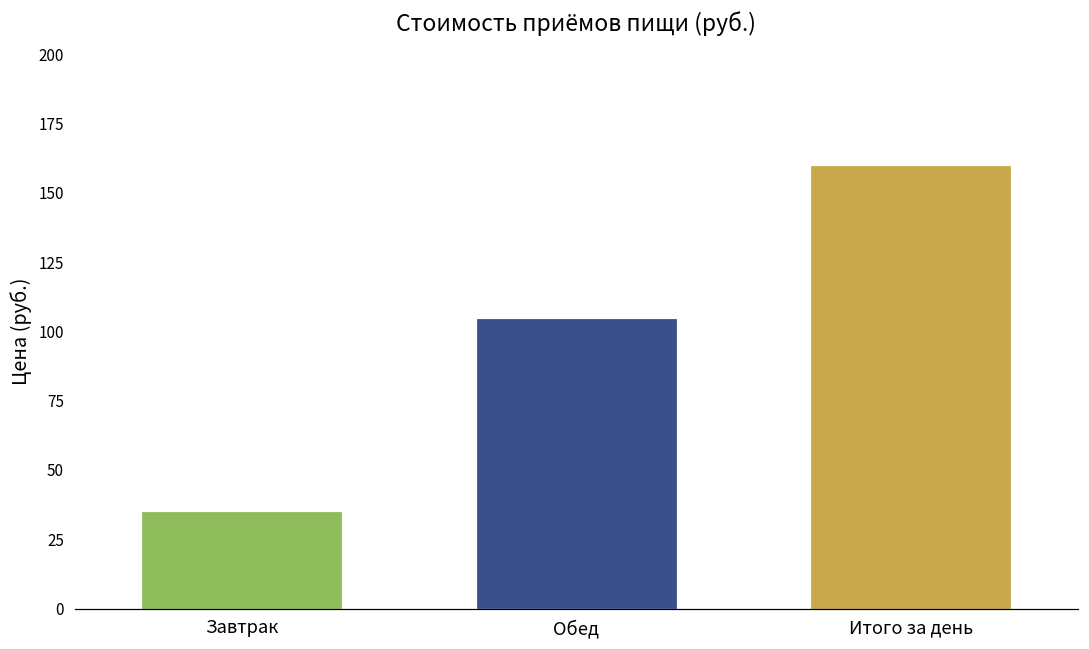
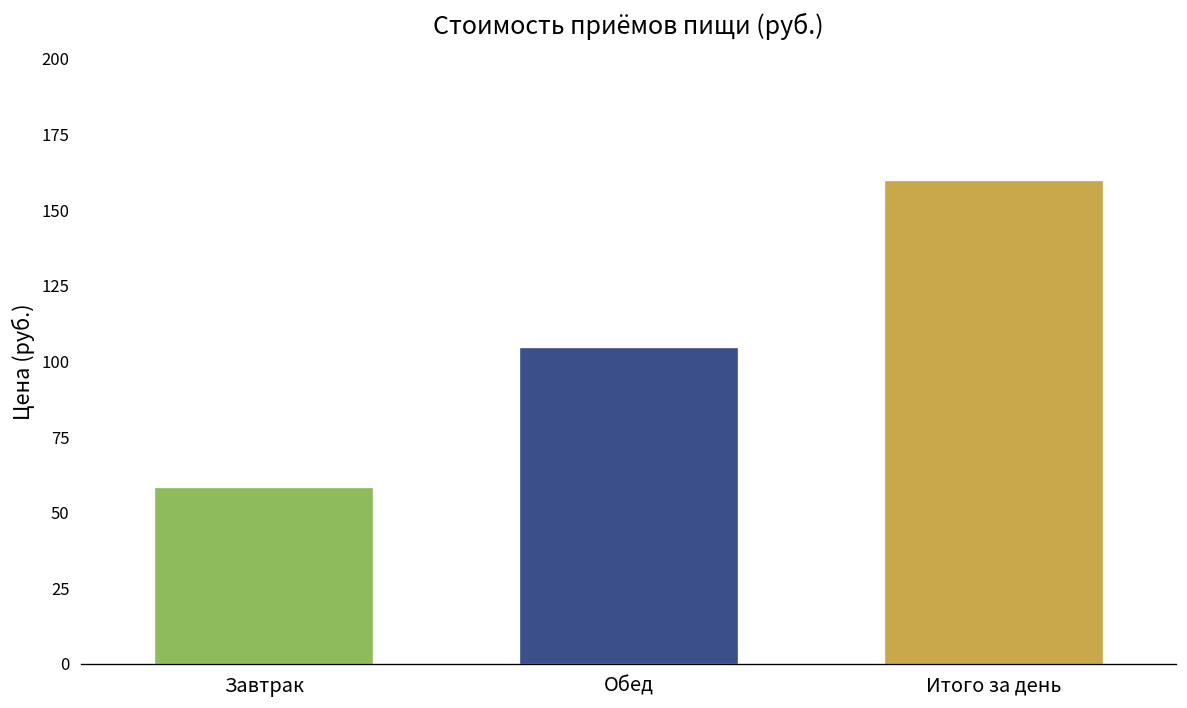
Завтрак: 35 -> 59
